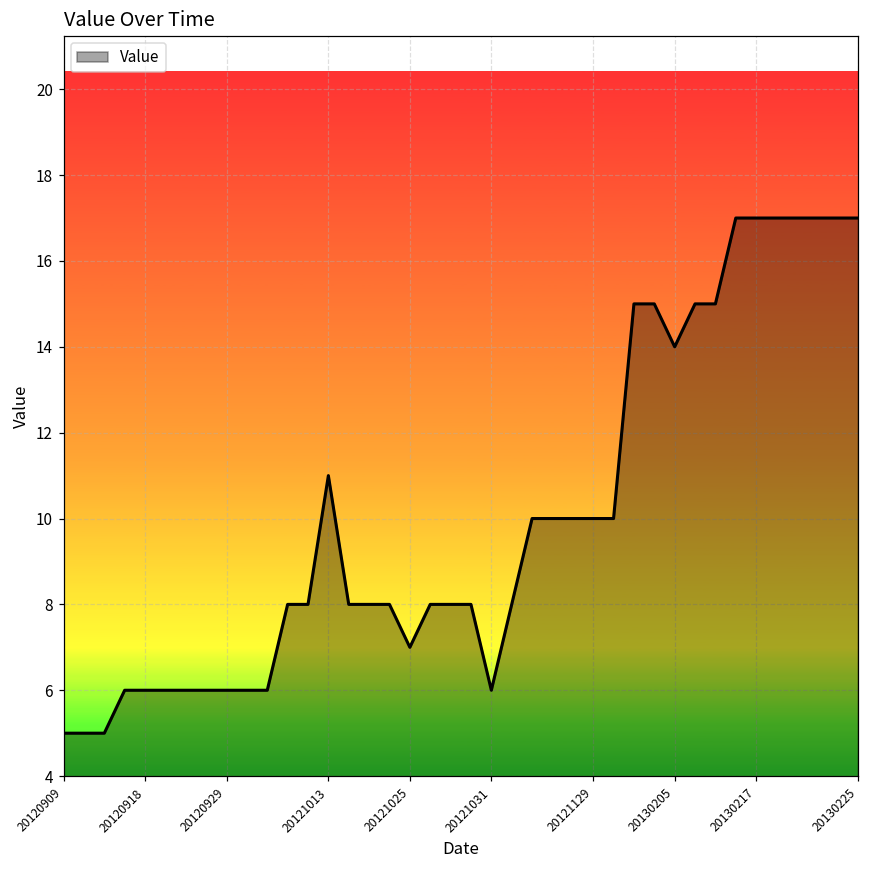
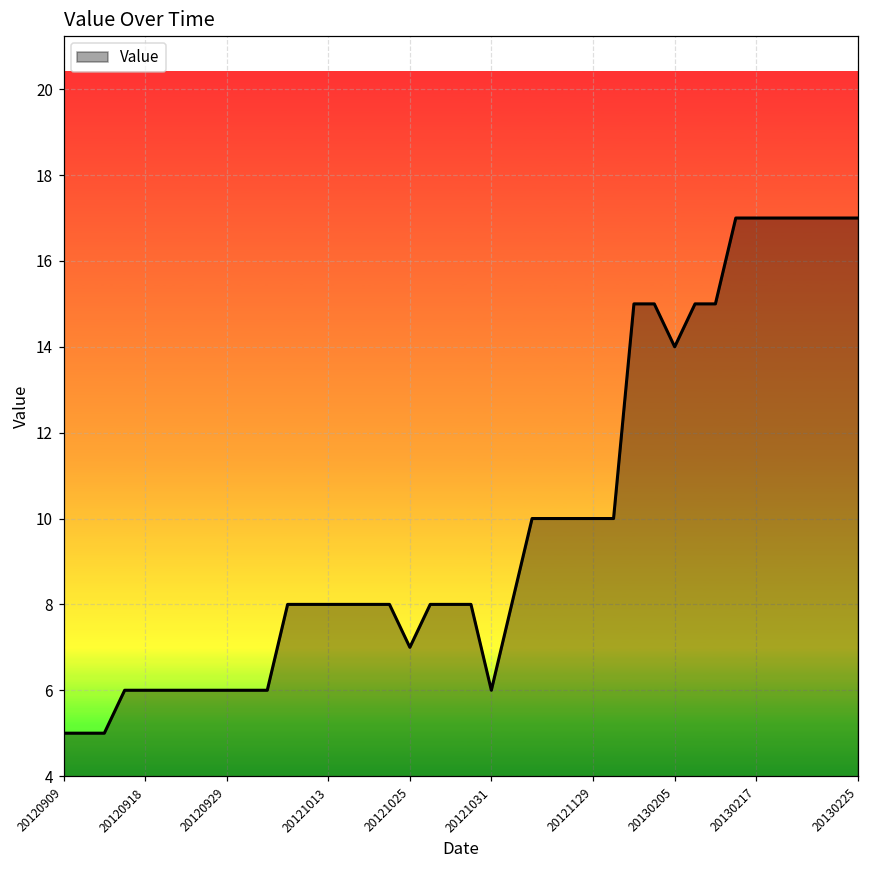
20121013: 11 -> 8
